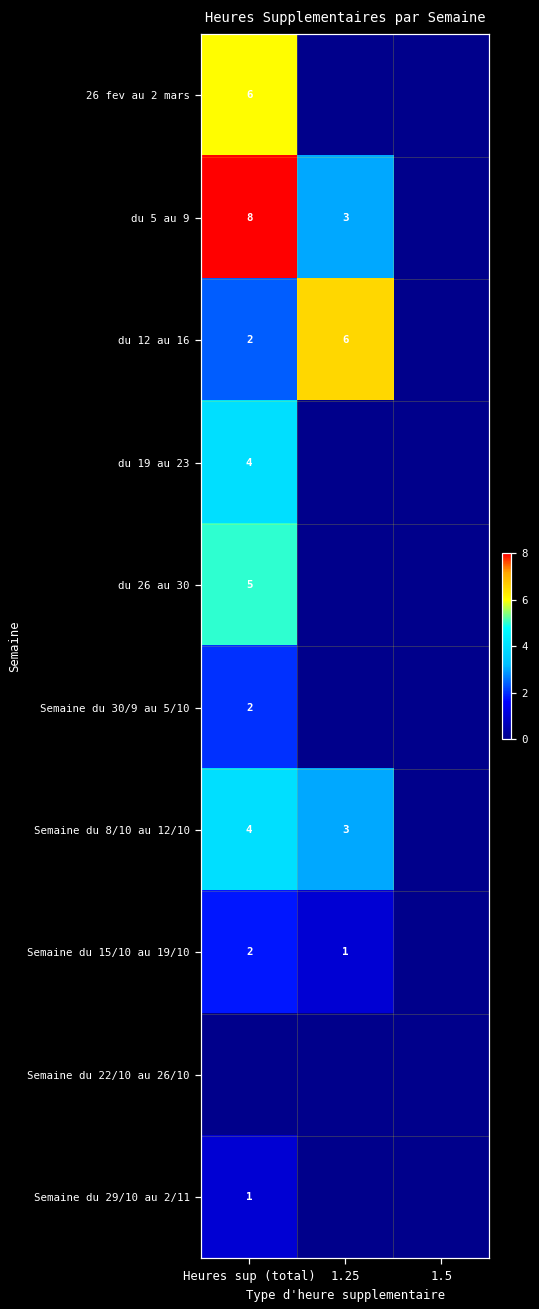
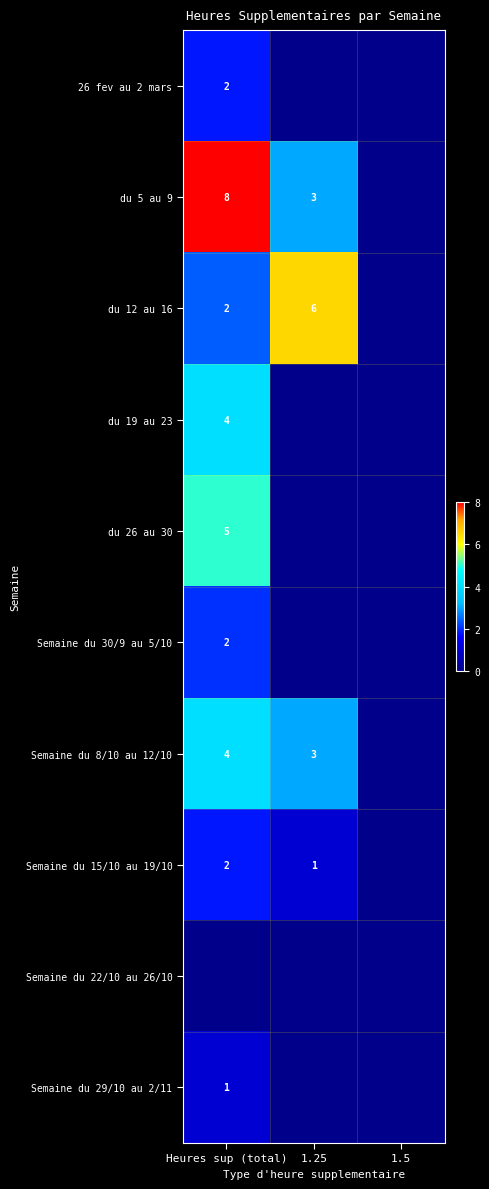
26 fev au 2 mars, Heures sup (total): 6 -> 2
